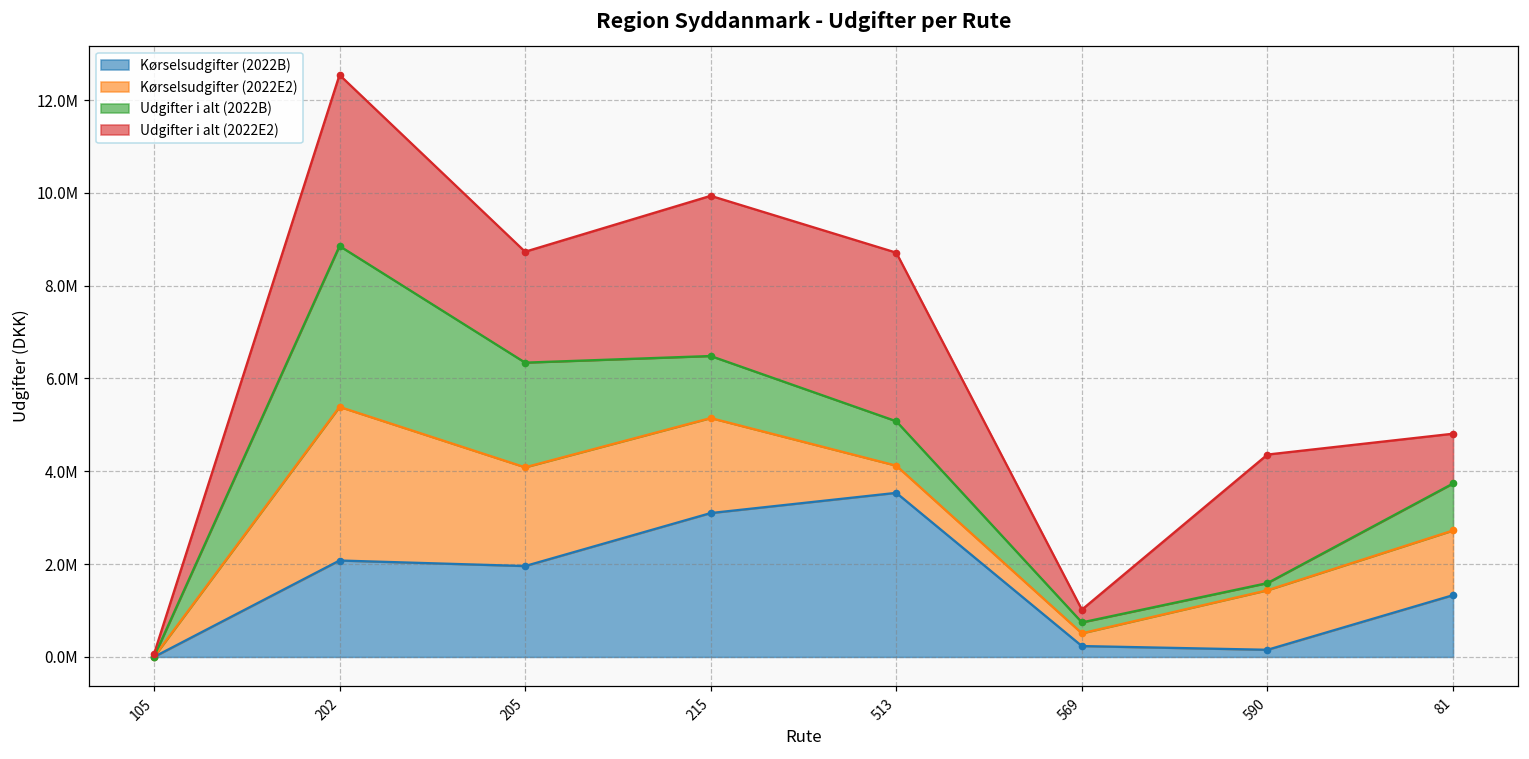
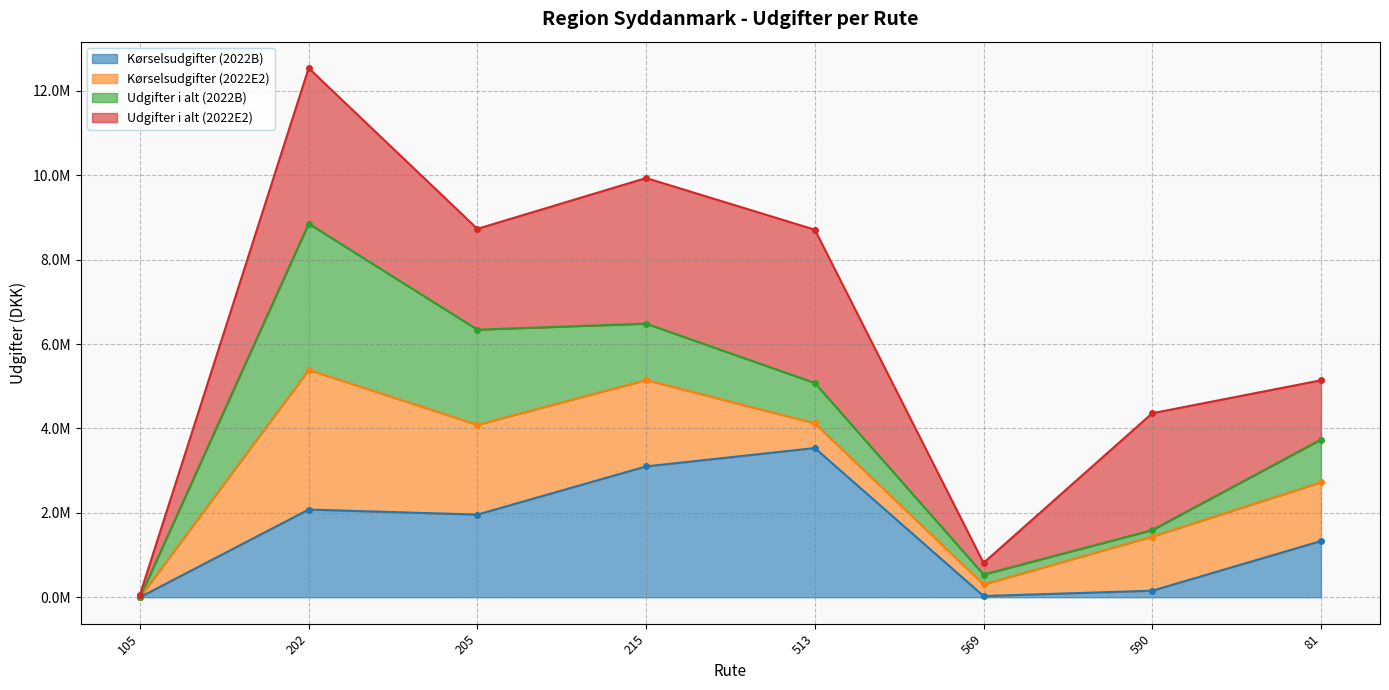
Kørselsudgifter (2022B), 569: 200000 -> 0
Udgifter i alt (2022E2), 81: 1100000 -> 1400000
